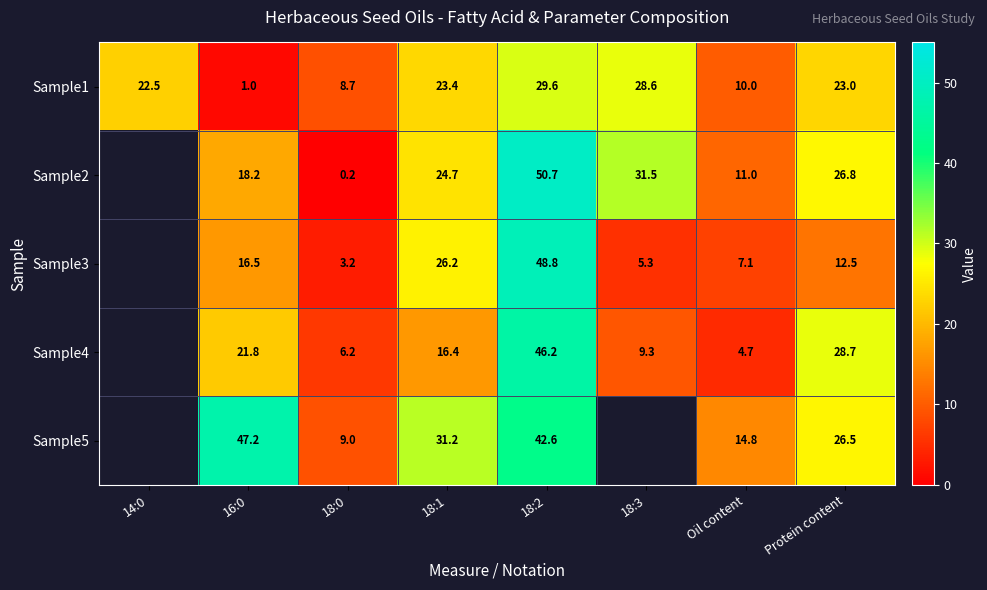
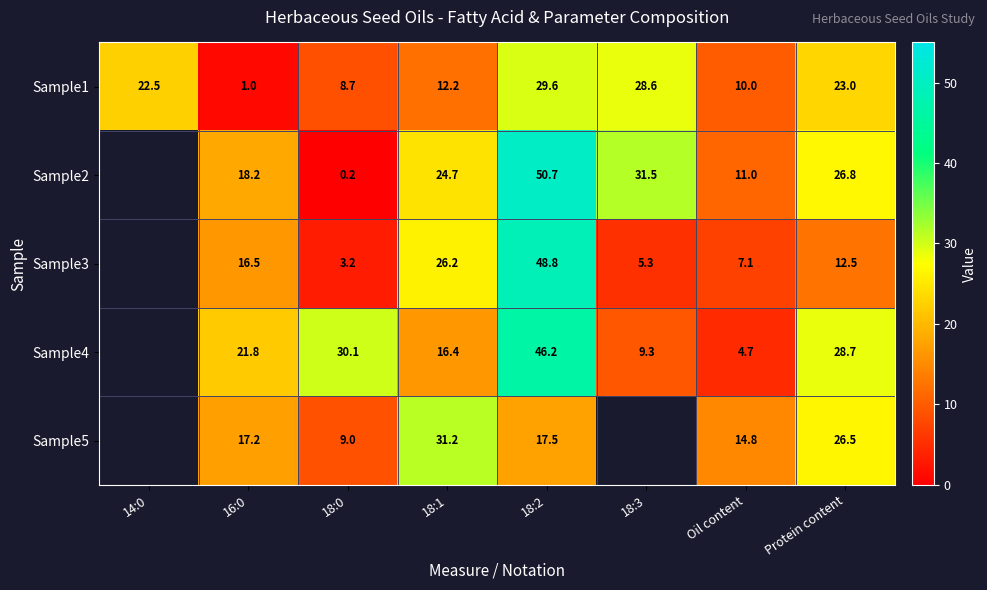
Sample1, 18:1: 23.4 -> 12.2
Sample4, 18:0: 6.2 -> 30.1
Sample5, 16:0: 47.2 -> 17.2
Sample5, 18:2: 42.6 -> 17.5
